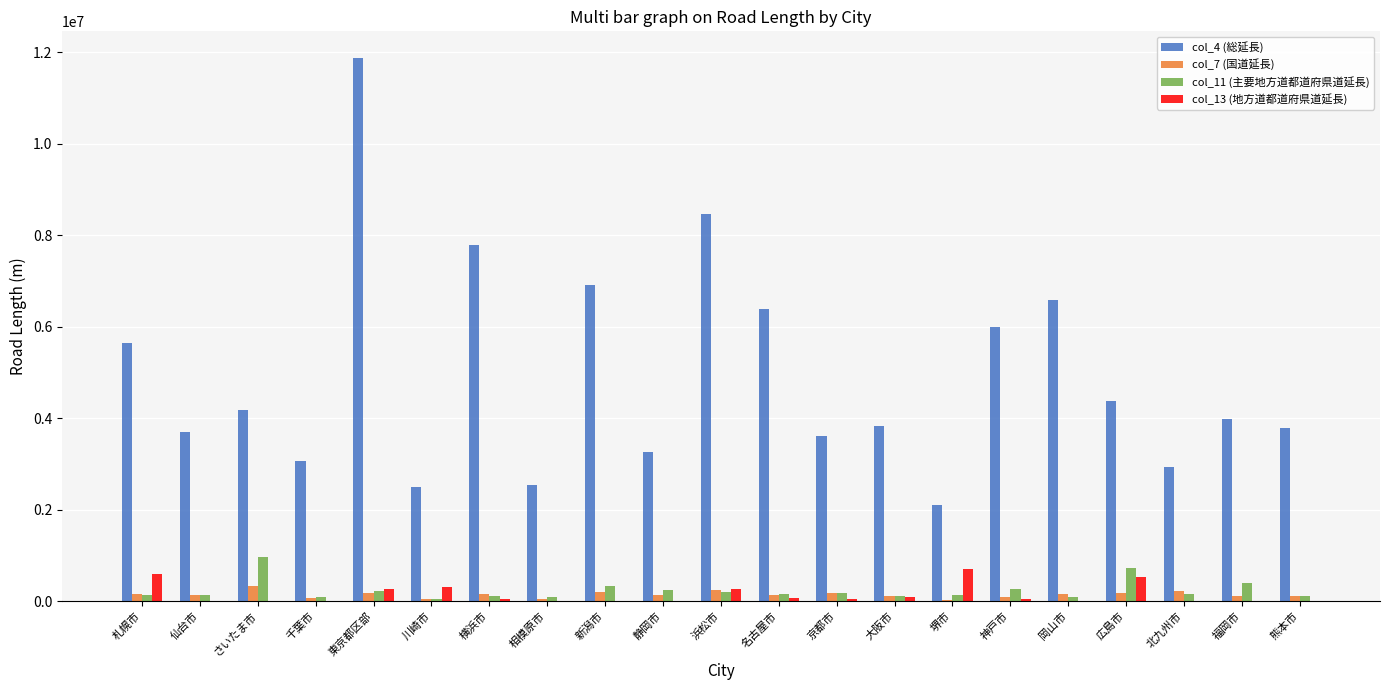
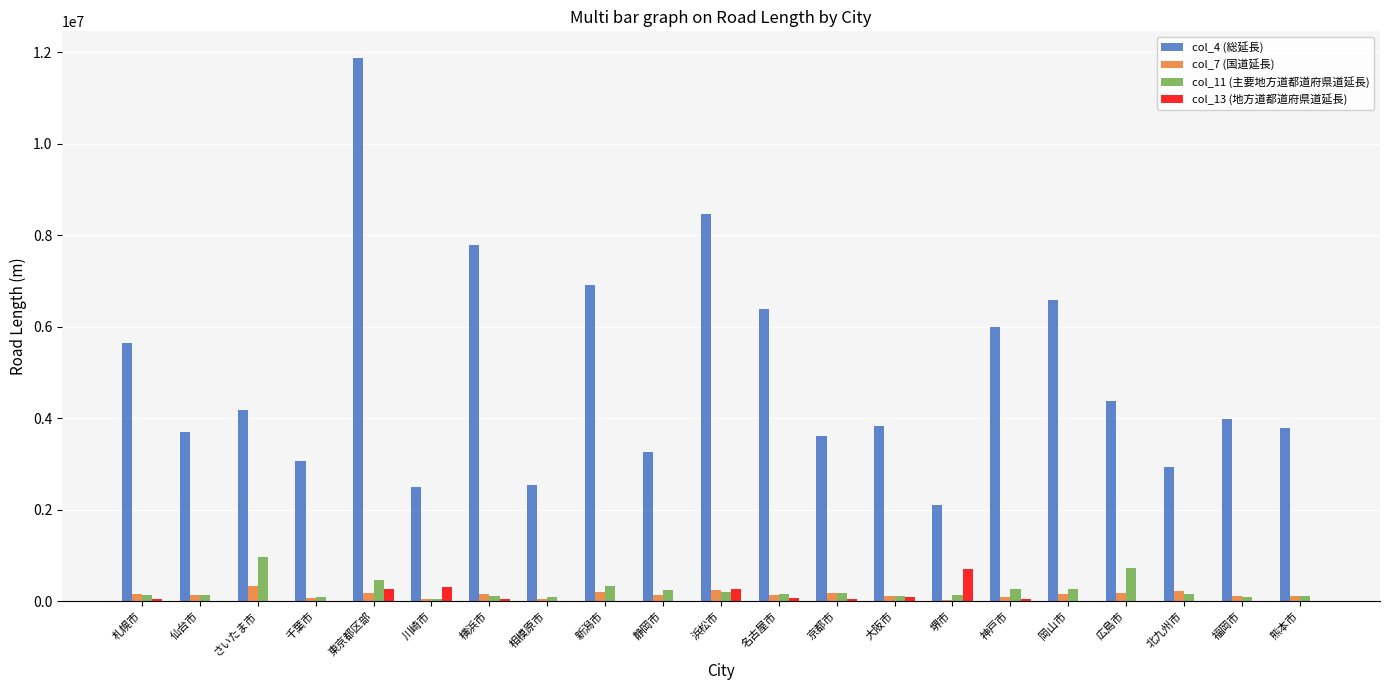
col_13 (地方道都道府県道延長), 札幌市: 600000 -> 100000
col_11 (主要地方道都道府県道延長), 東京都区部: 200000 -> 500000
col_11 (主要地方道都道府県道延長), 岡山市: 100000 -> 300000
col_13 (地方道都道府県道延長), 広島市: 500000 -> 0
col_11 (主要地方道都道府県道延長), 福岡市: 400000 -> 100000
